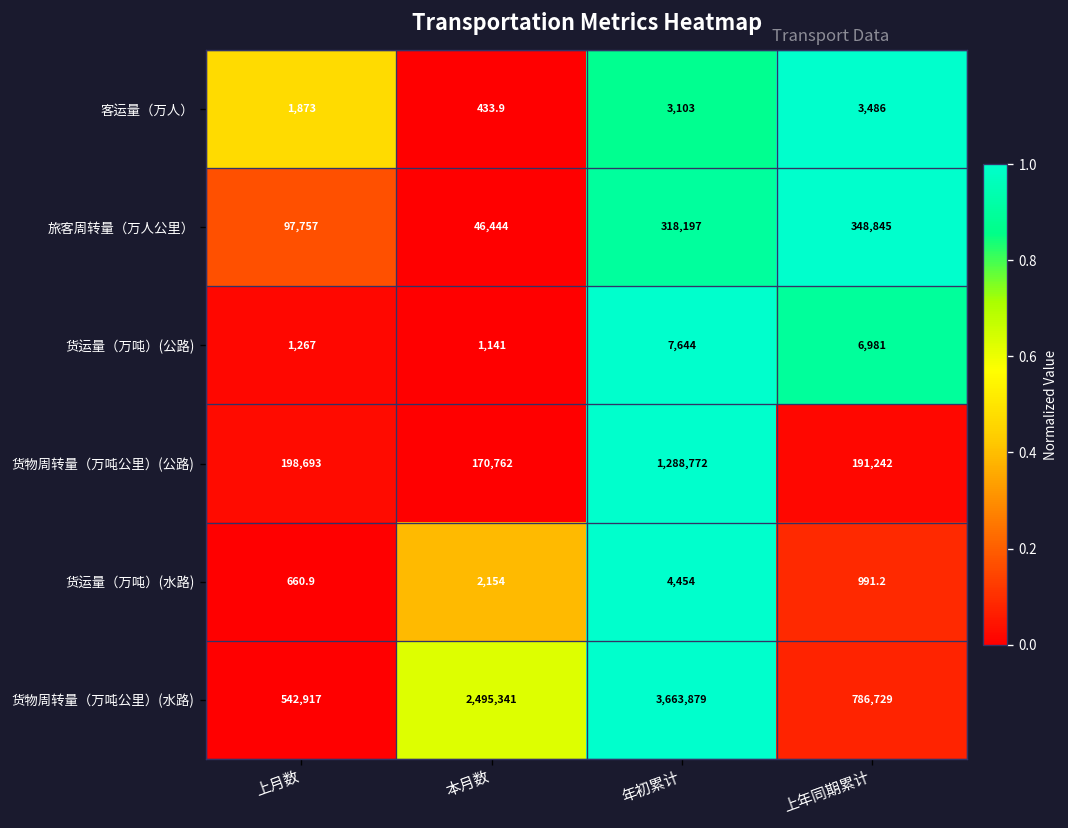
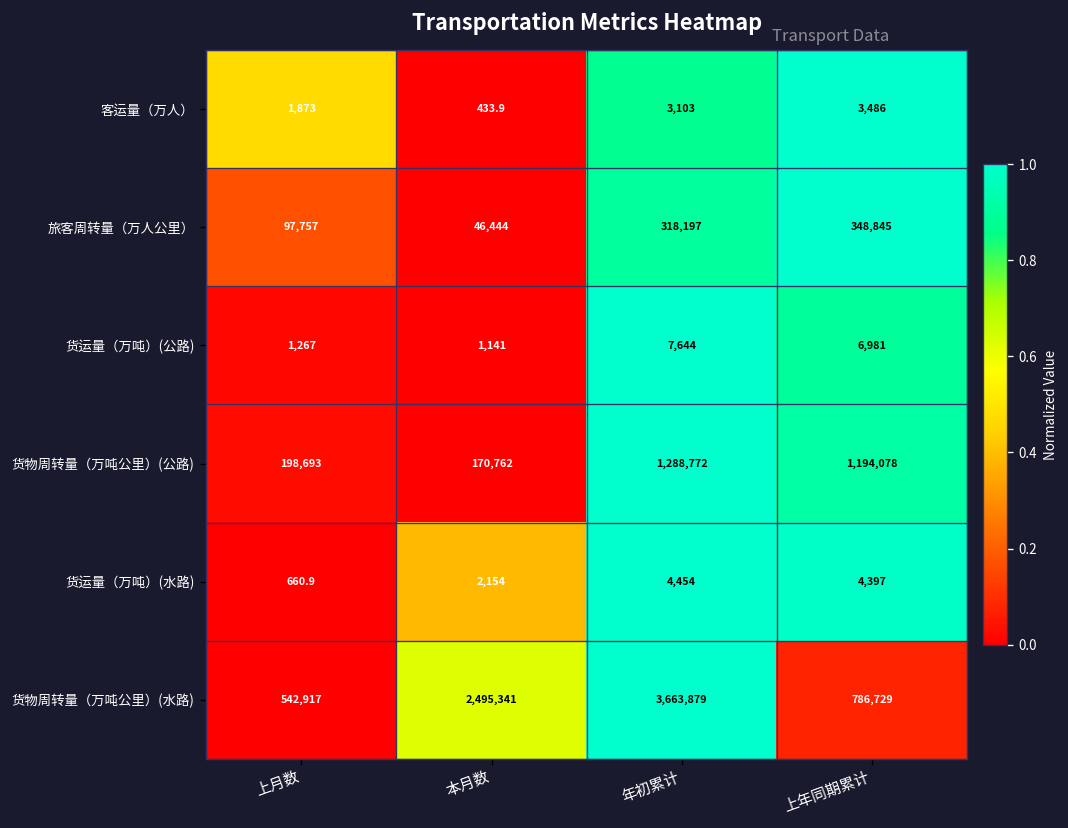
货物周转量（万吨公里）(公路), 上年同期累计: 191,242 -> 1,194,078
货运量（万吨）(水路), 上年同期累计: 991.2 -> 4,397
